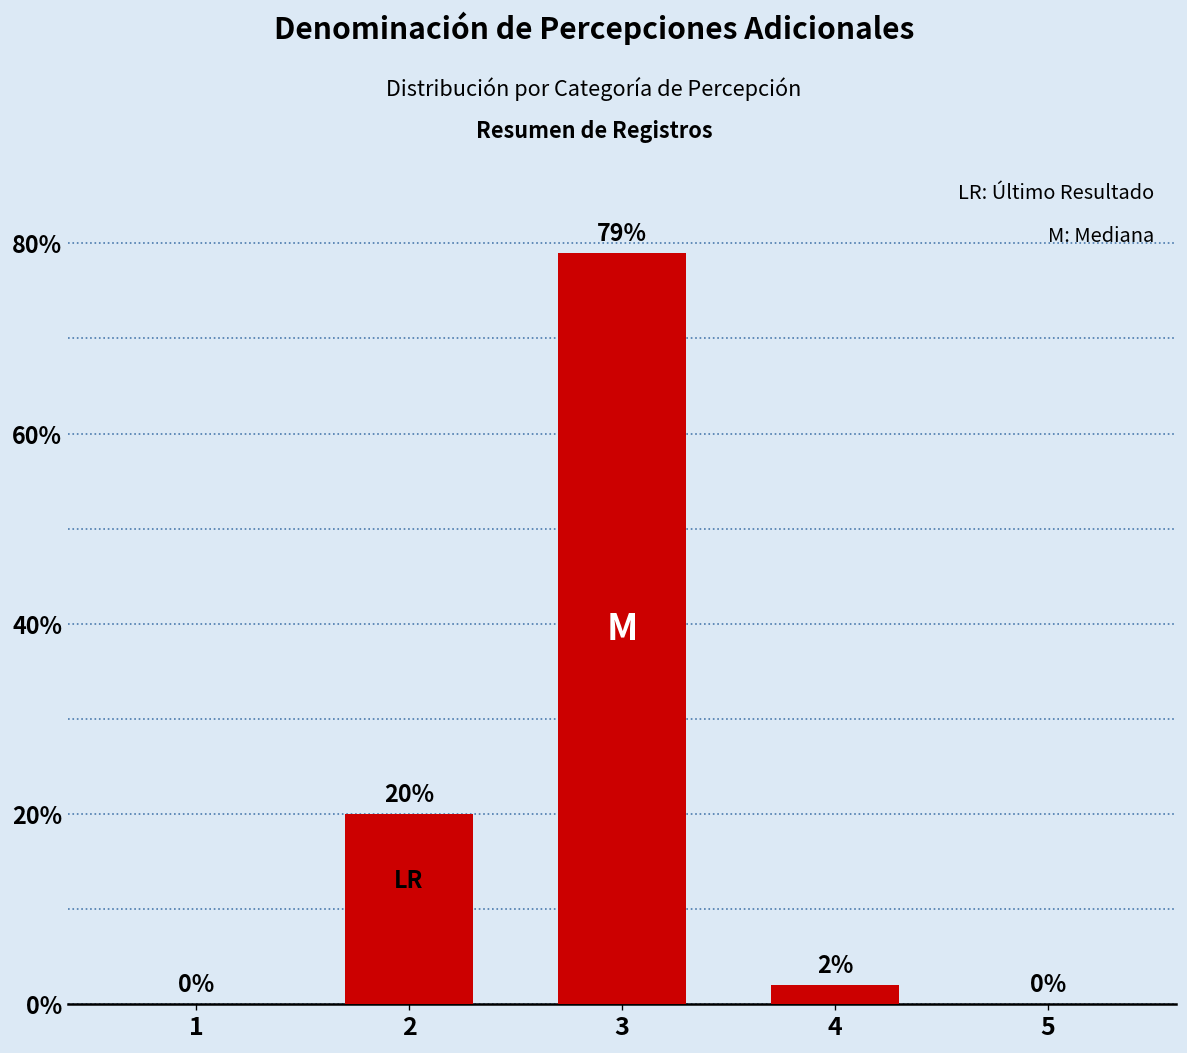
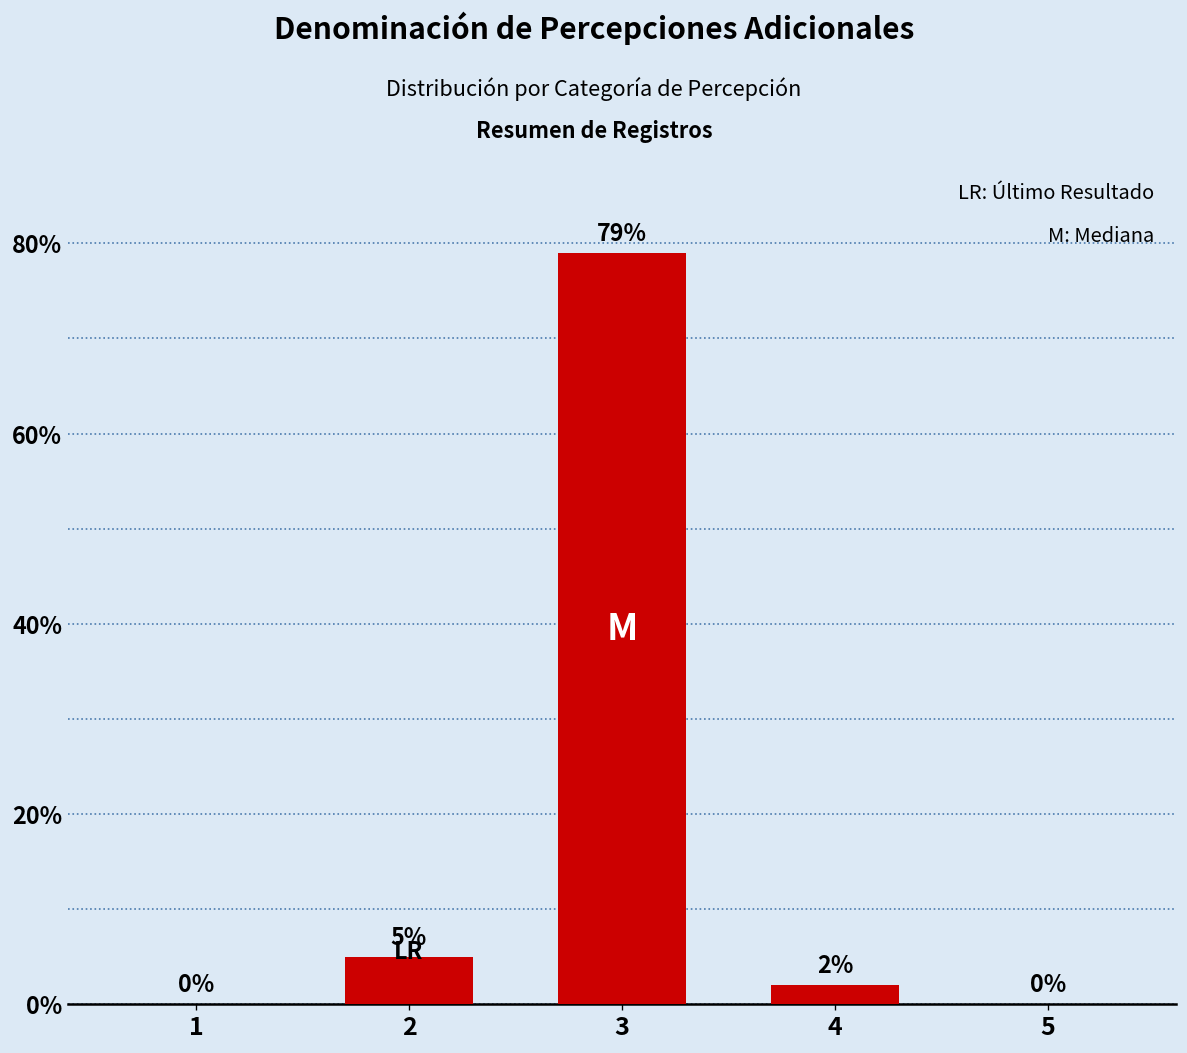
2: 20% -> 5%
